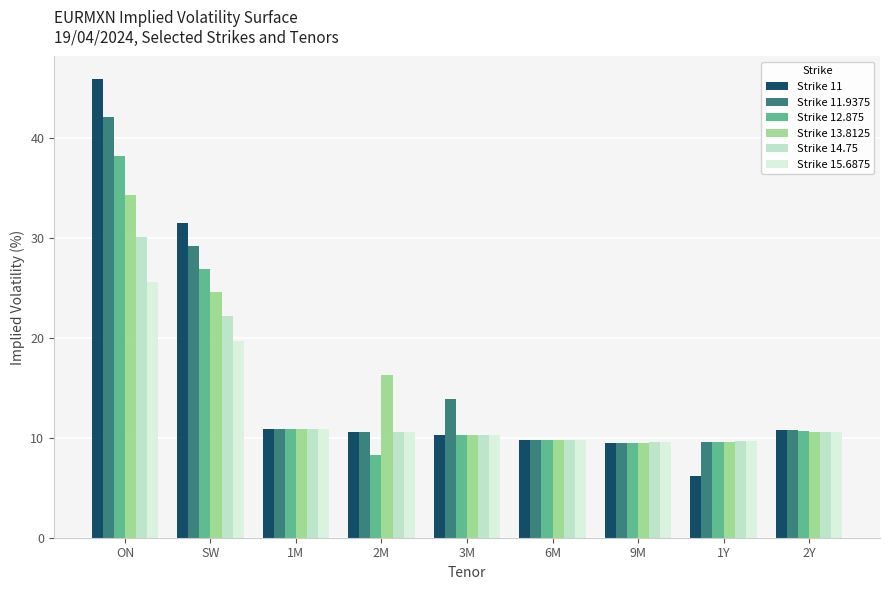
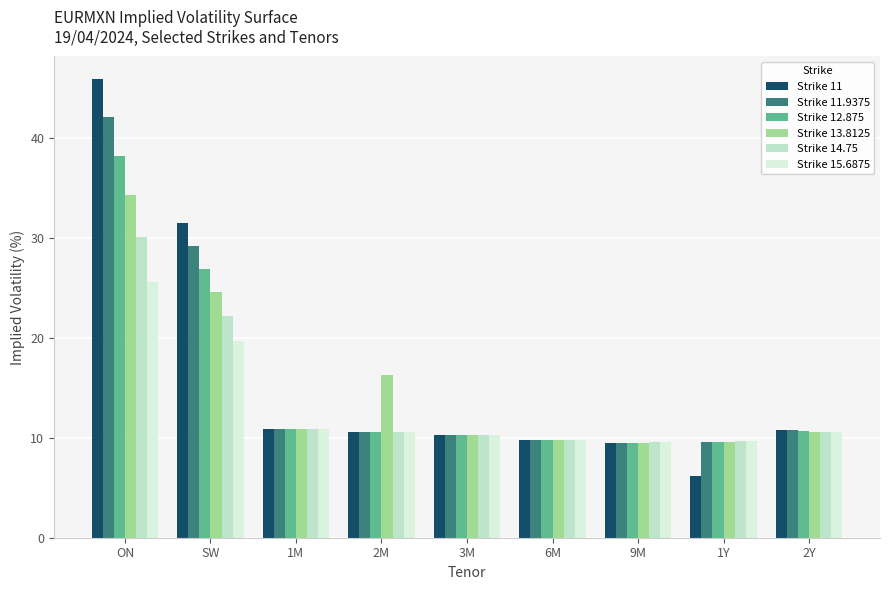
Strike 12.875, 2M: 8 -> 11
Strike 11.9375, 3M: 14 -> 10
